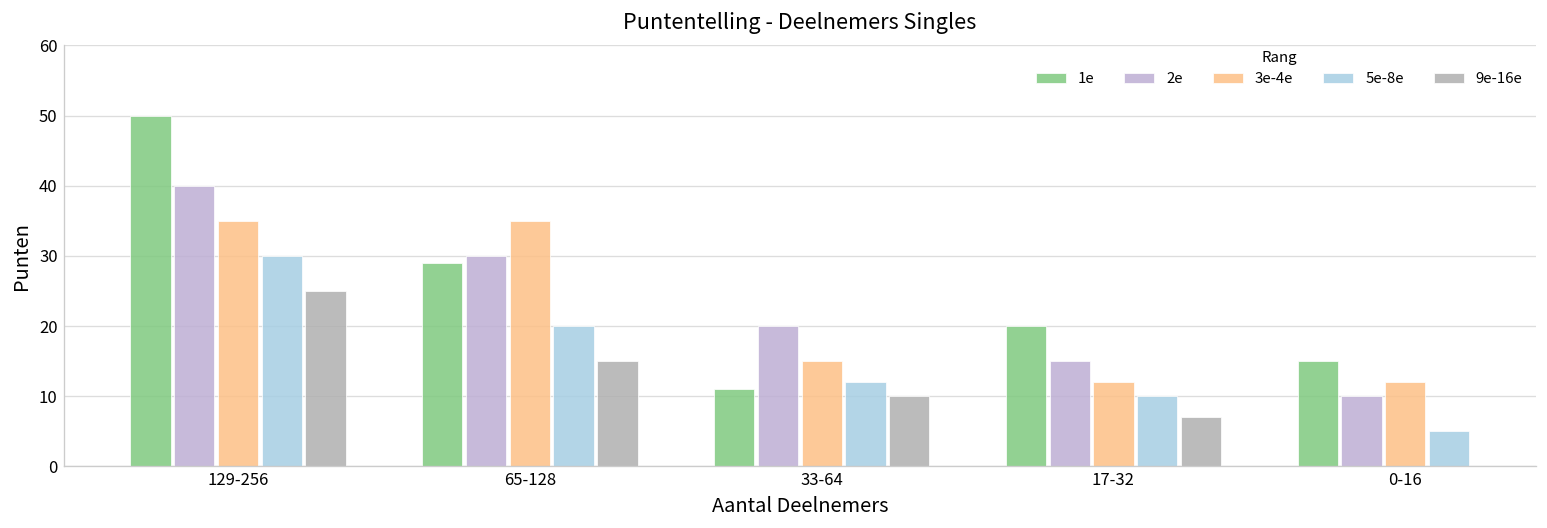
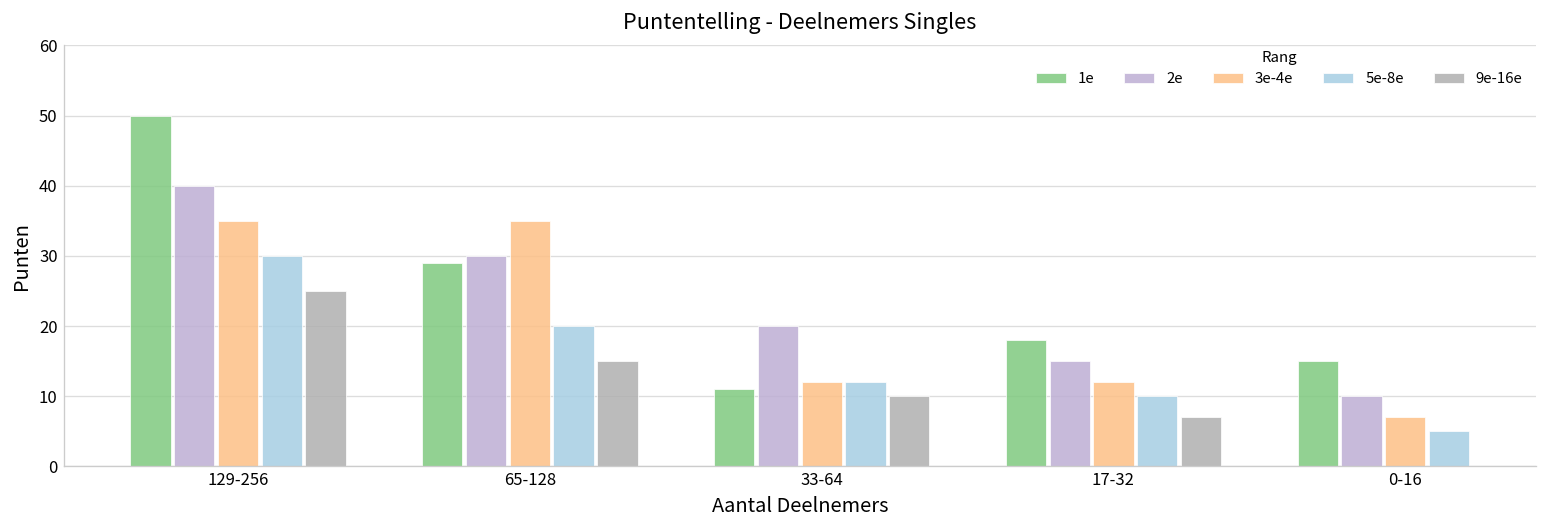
3e-4e, 33-64: 15 -> 12
1e, 17-32: 20 -> 18
3e-4e, 0-16: 12 -> 7
